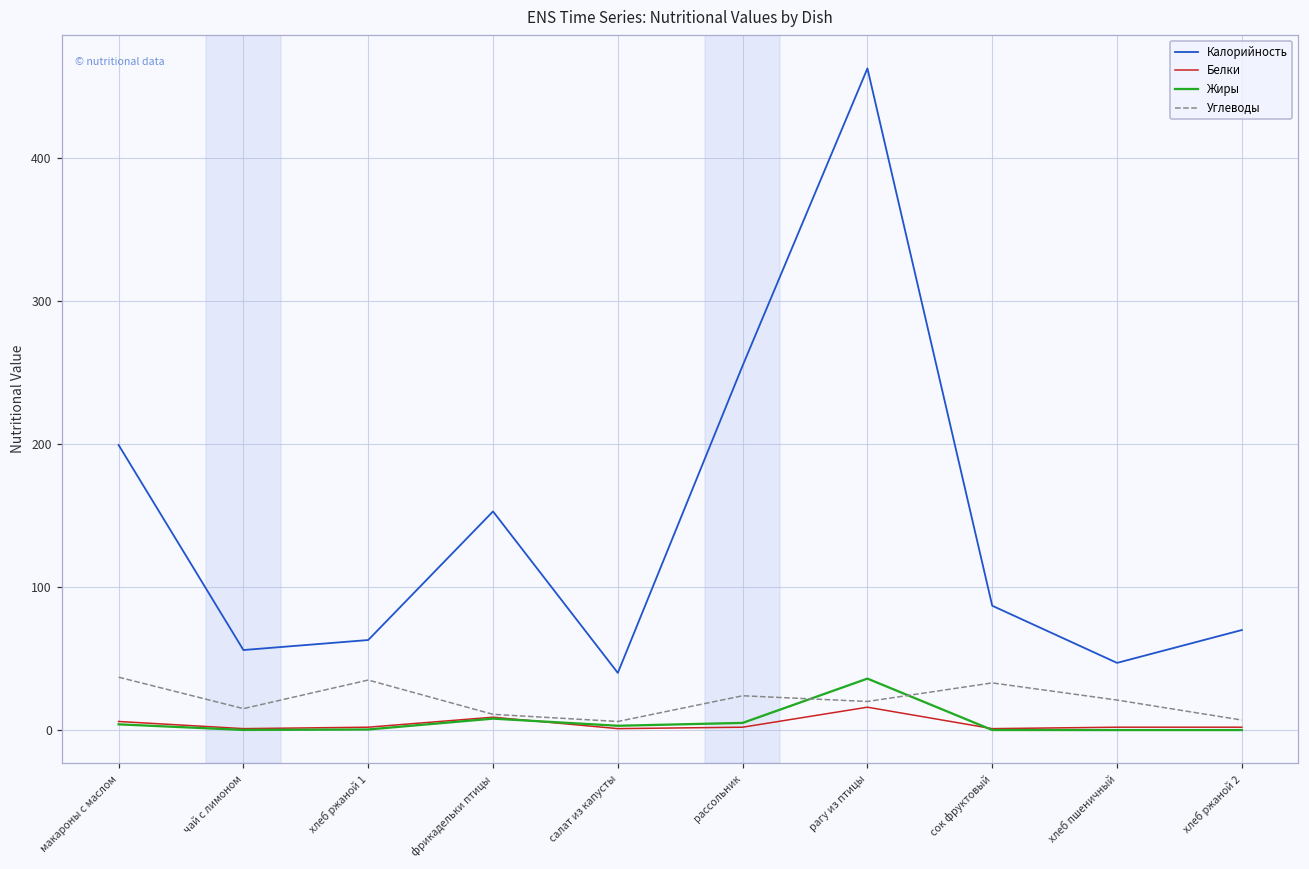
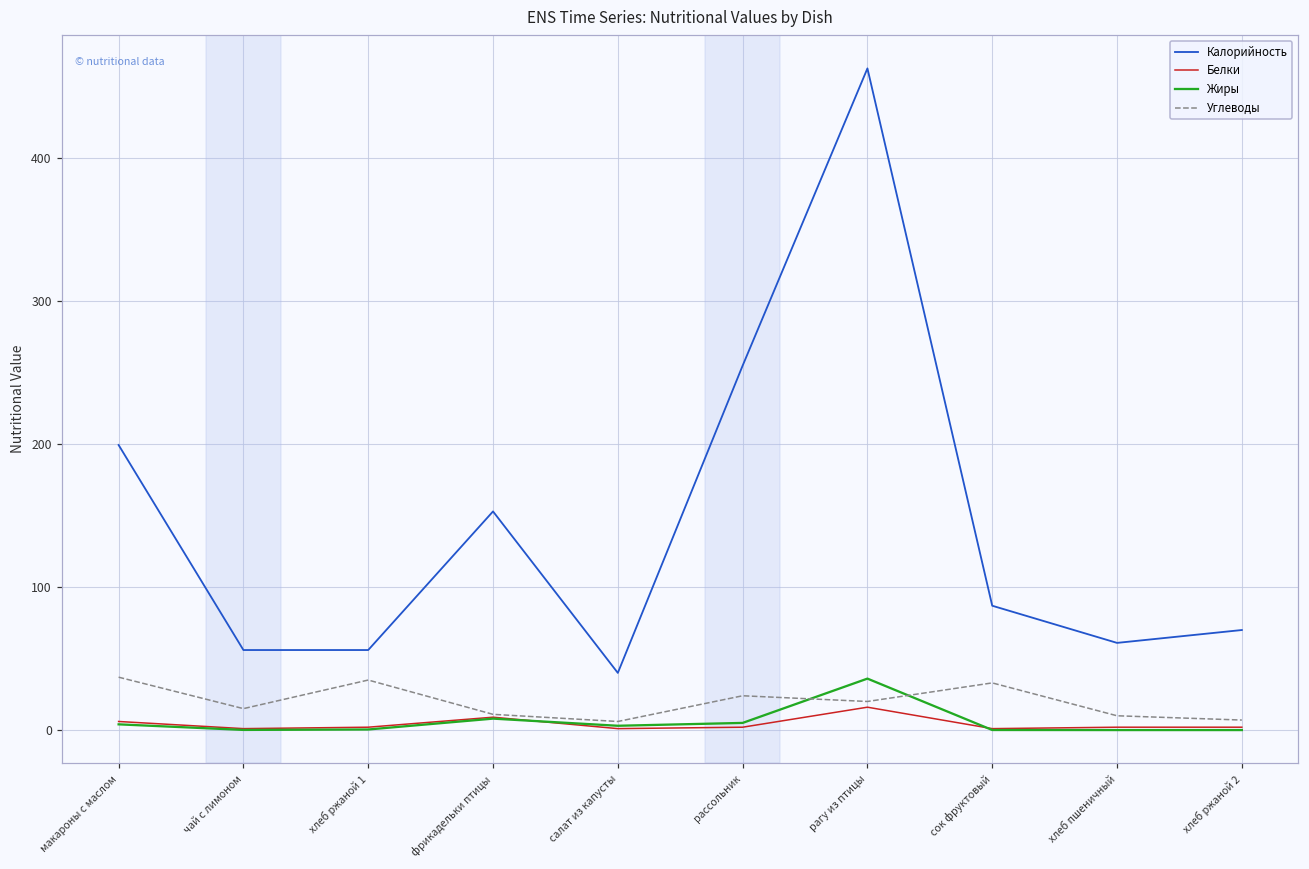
Калорийность, хлеб ржаной 1: 63 -> 56
Калорийность, хлеб пшеничный: 47 -> 61
Углеводы, хлеб пшеничный: 21 -> 10
